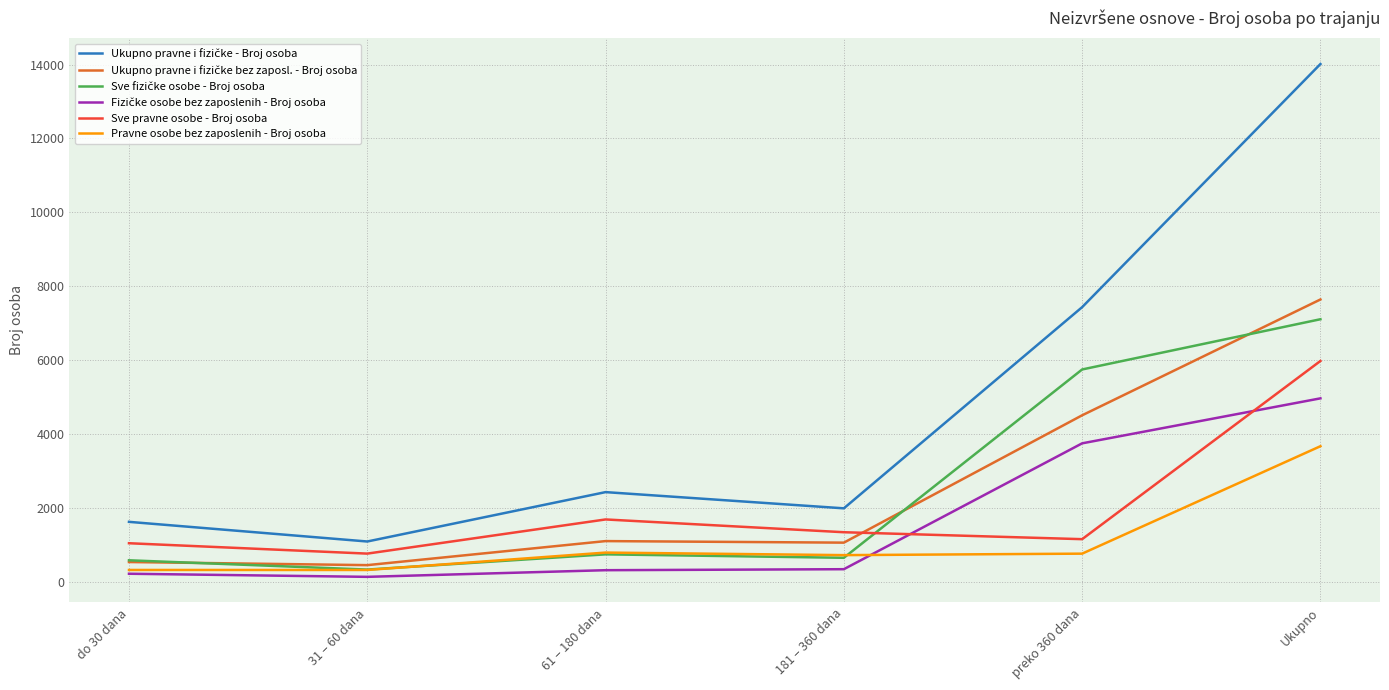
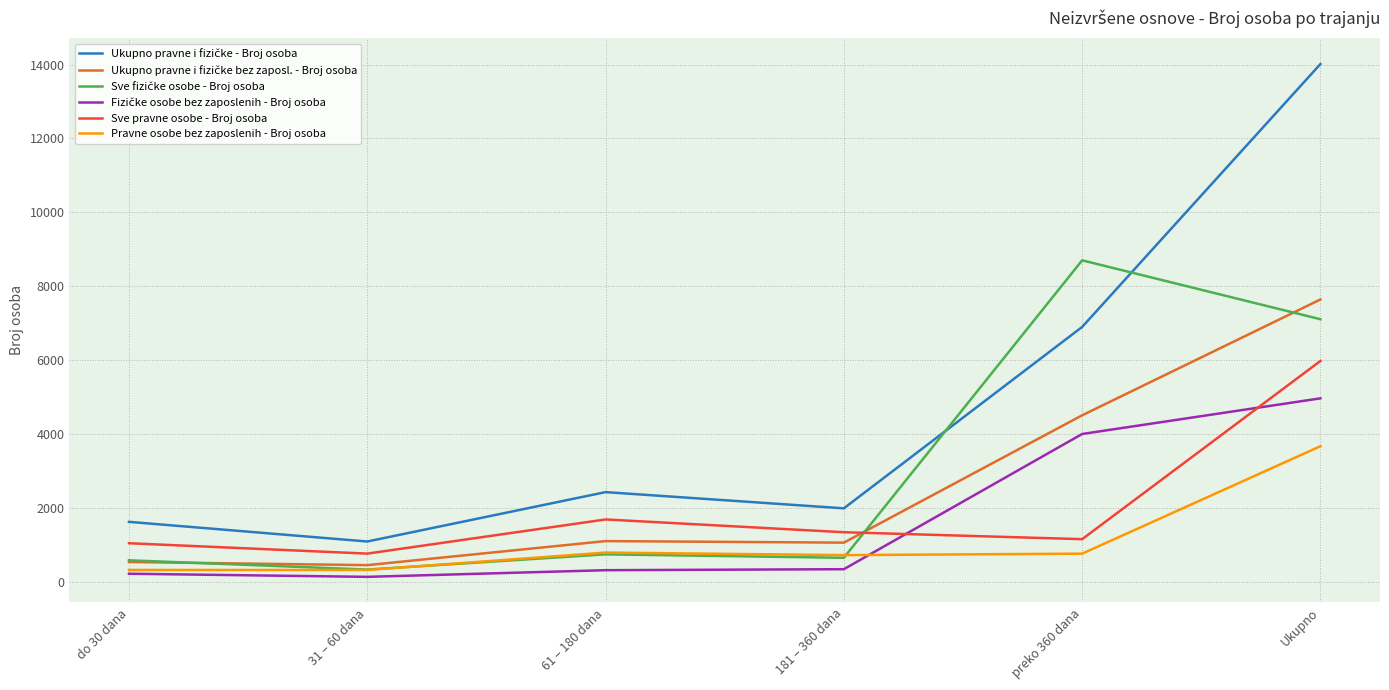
Ukupno pravne i fizičke - Broj osoba, preko 360 dana: 7400 -> 6900
Sve fizičke osobe - Broj osoba, preko 360 dana: 5700 -> 8700
Fizičke osobe bez zaposlenih - Broj osoba, preko 360 dana: 3700 -> 4000
